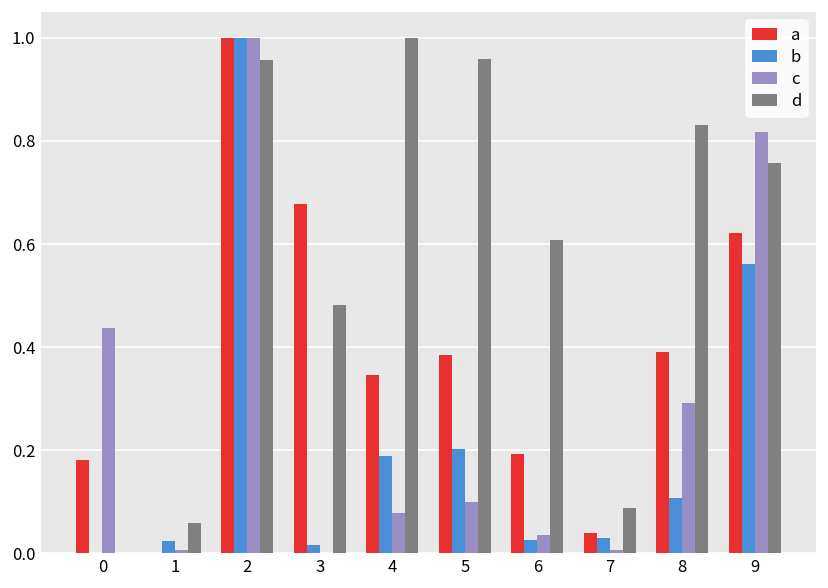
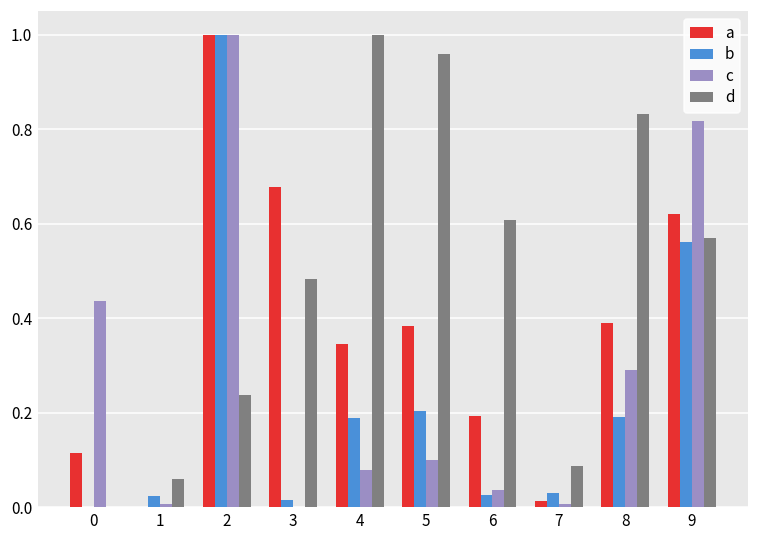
a, 0: 0.18 -> 0.11
d, 2: 0.96 -> 0.24
a, 7: 0.04 -> 0.01
b, 8: 0.11 -> 0.19
d, 9: 0.76 -> 0.57
